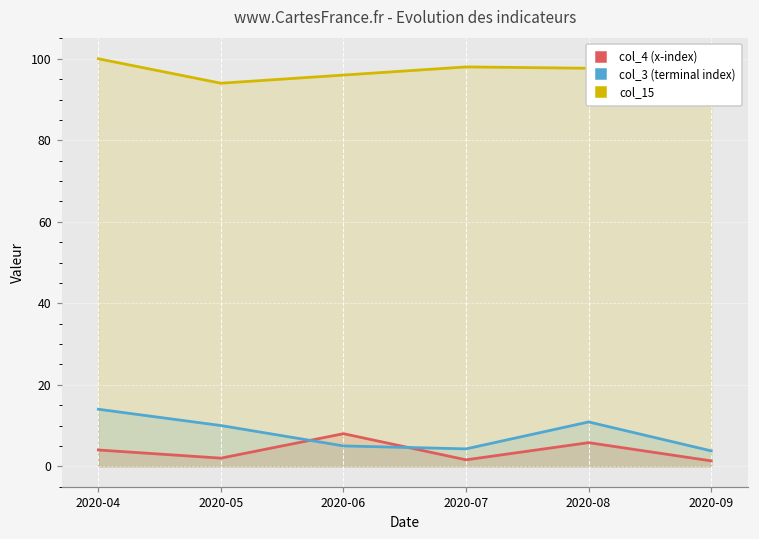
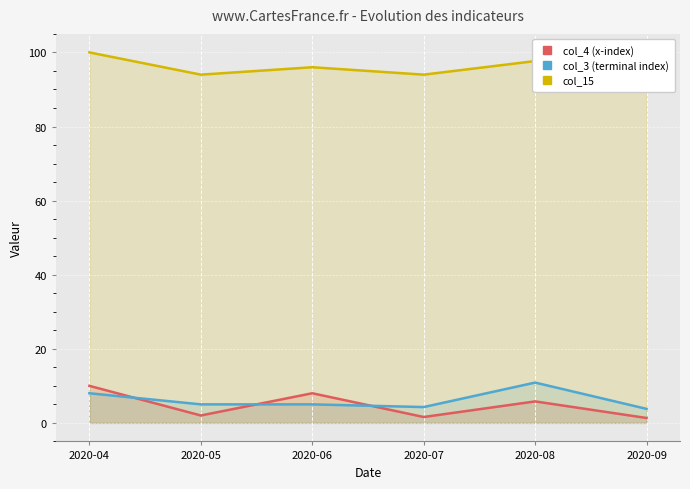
col_4 (x-index), 2020-04: 4 -> 10
col_3 (terminal index), 2020-04: 14 -> 8
col_3 (terminal index), 2020-05: 10 -> 5
col_15, 2020-07: 98 -> 94
